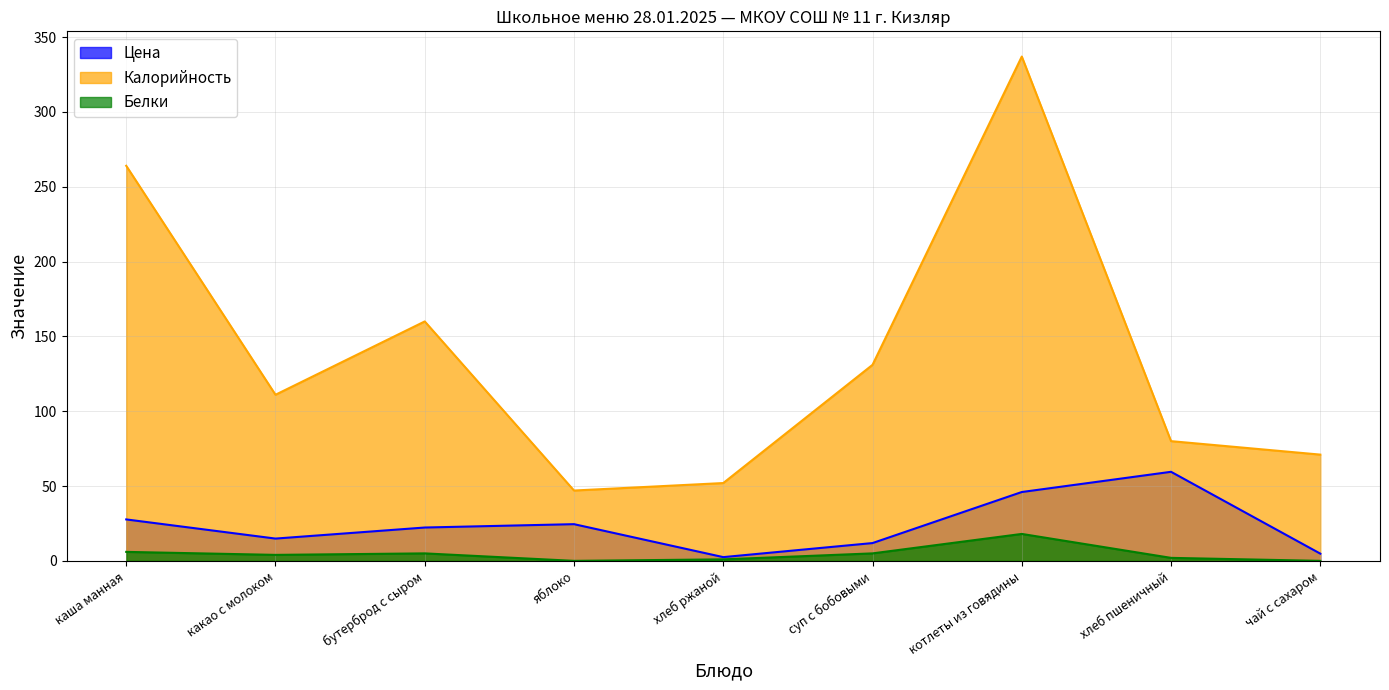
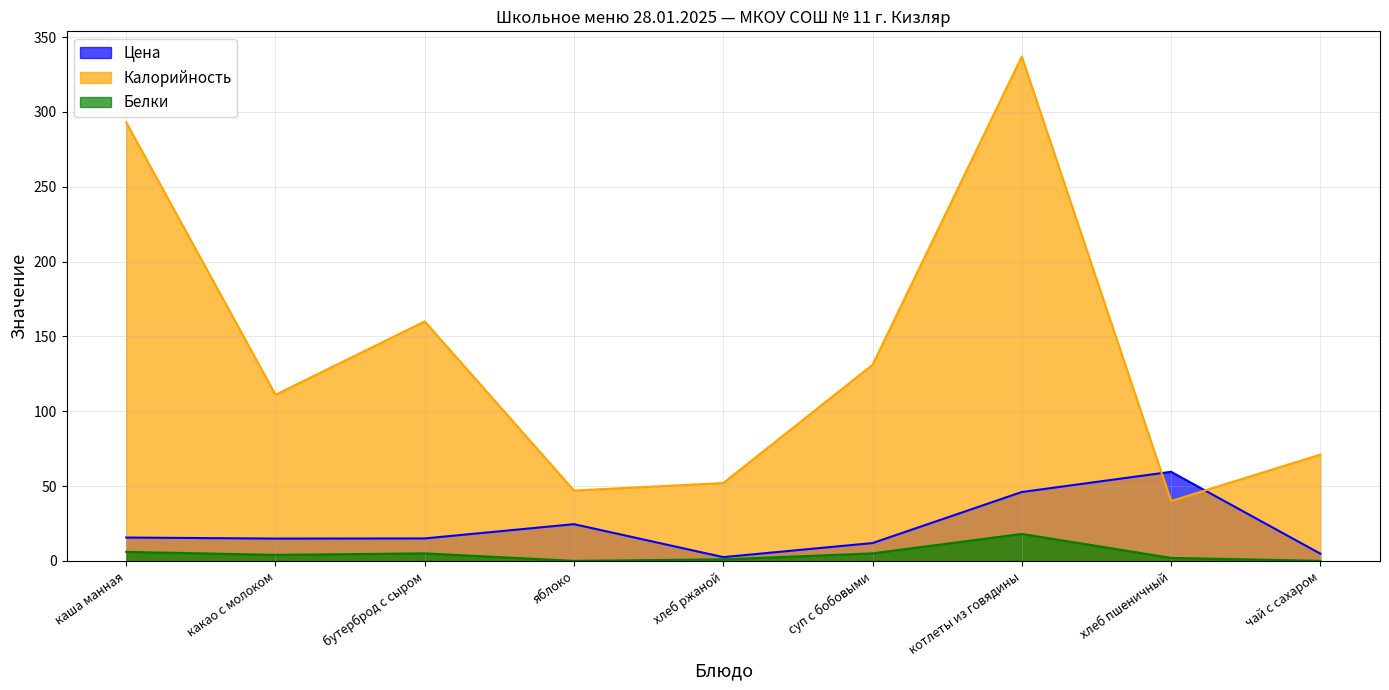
Цена, каша манная: 28 -> 16
Калорийность, каша манная: 264 -> 293
Цена, бутерброд с сыром: 22 -> 15
Калорийность, хлеб пшеничный: 80 -> 40
